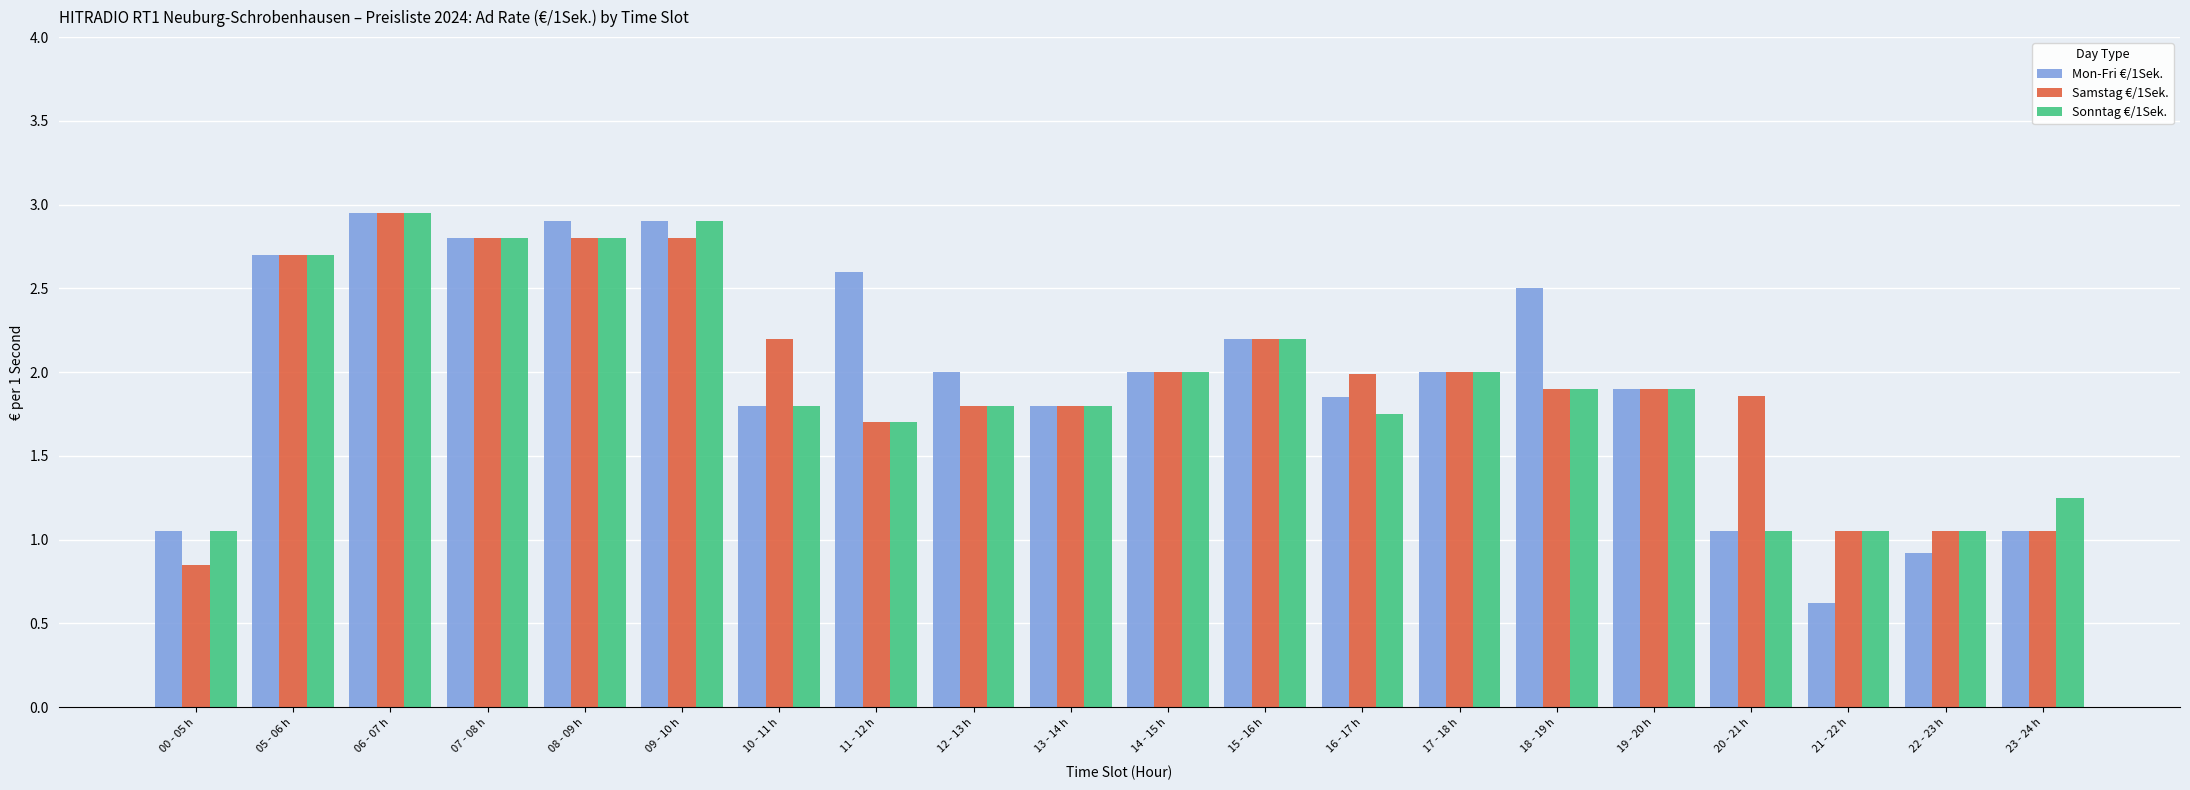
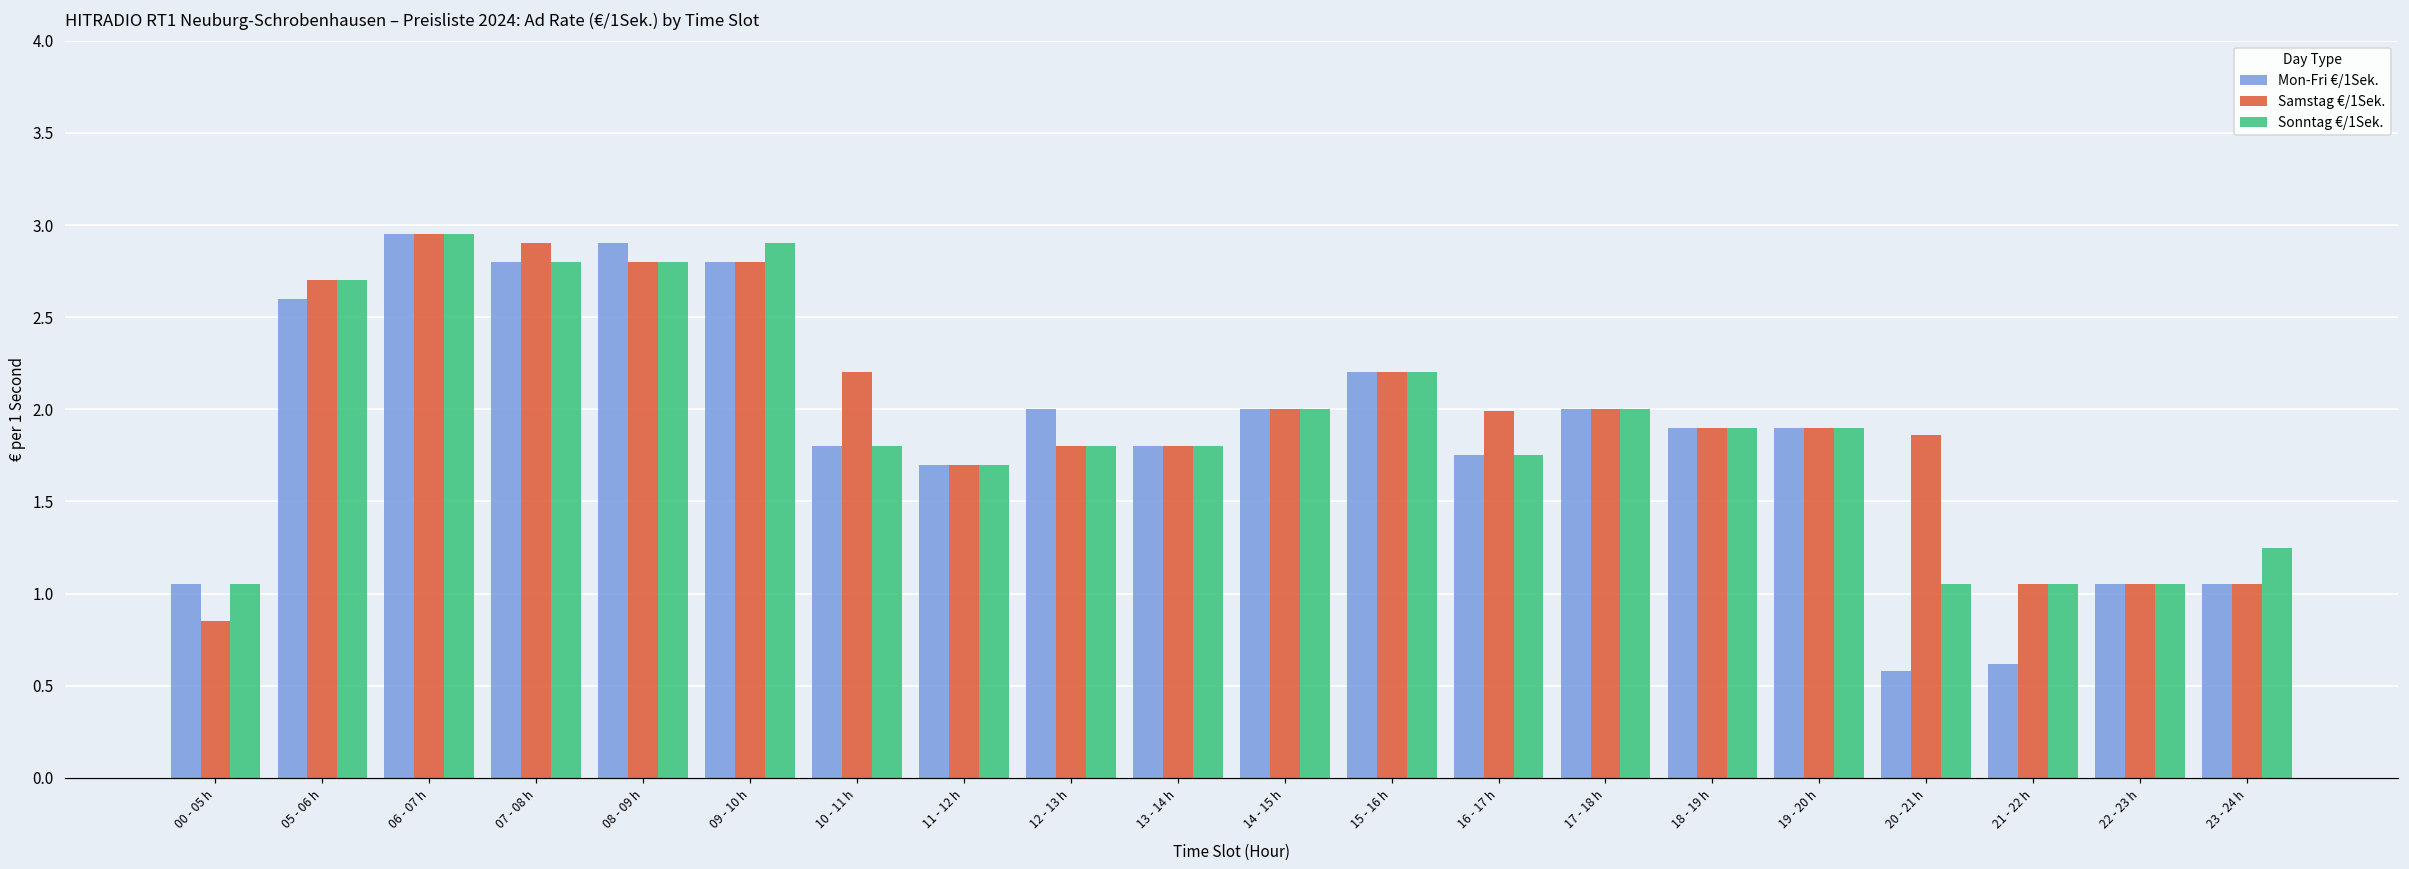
Mon-Fri €/1Sek., 05 - 06 h: 2.7 -> 2.6
Samstag €/1Sek., 07 - 08 h: 2.8 -> 2.9
Mon-Fri €/1Sek., 09 - 10 h: 2.9 -> 2.8
Mon-Fri €/1Sek., 11 - 12 h: 2.6 -> 1.7
Mon-Fri €/1Sek., 16 - 17 h: 1.85 -> 1.75
Mon-Fri €/1Sek., 18 - 19 h: 2.5 -> 1.9
Mon-Fri €/1Sek., 20 - 21 h: 1.05 -> 0.58
Mon-Fri €/1Sek., 22 - 23 h: 0.92 -> 1.05
